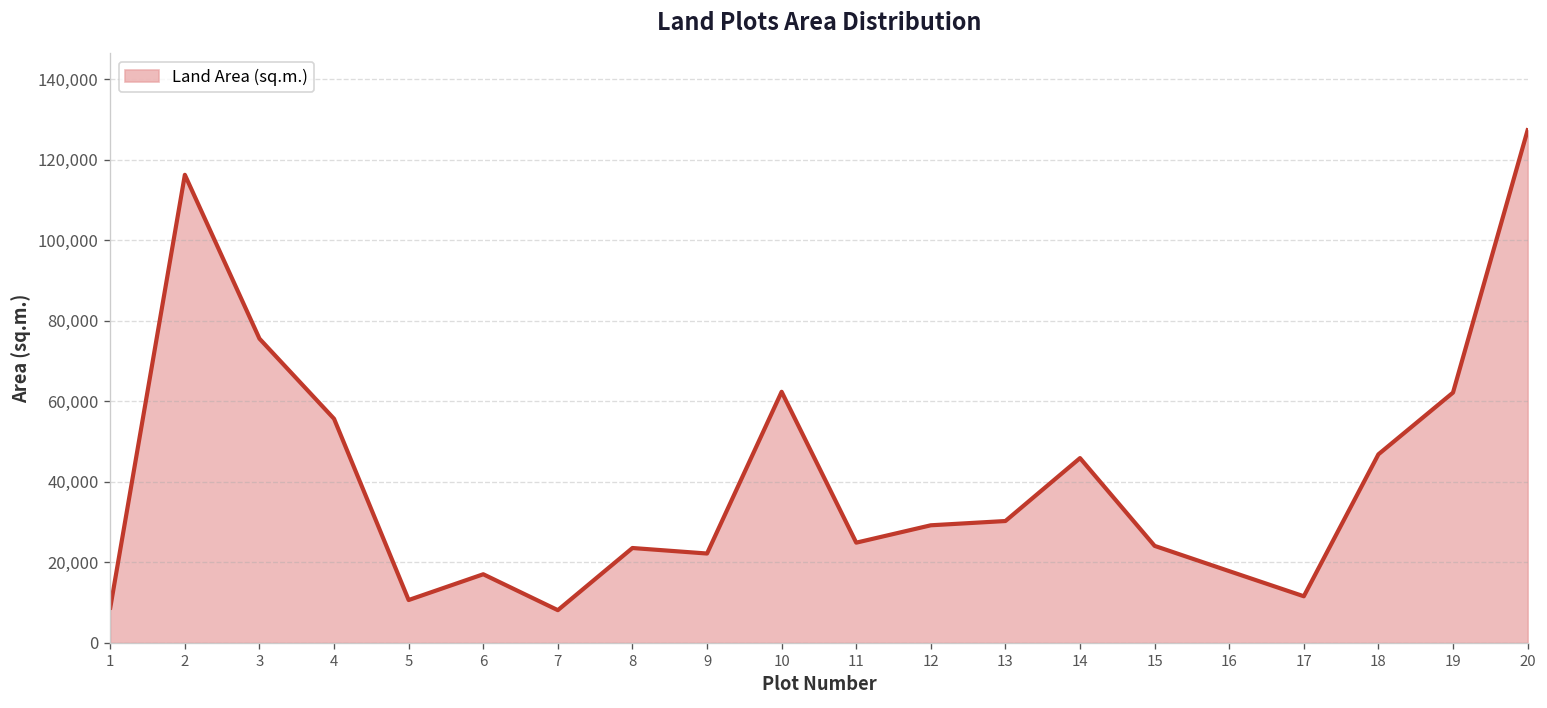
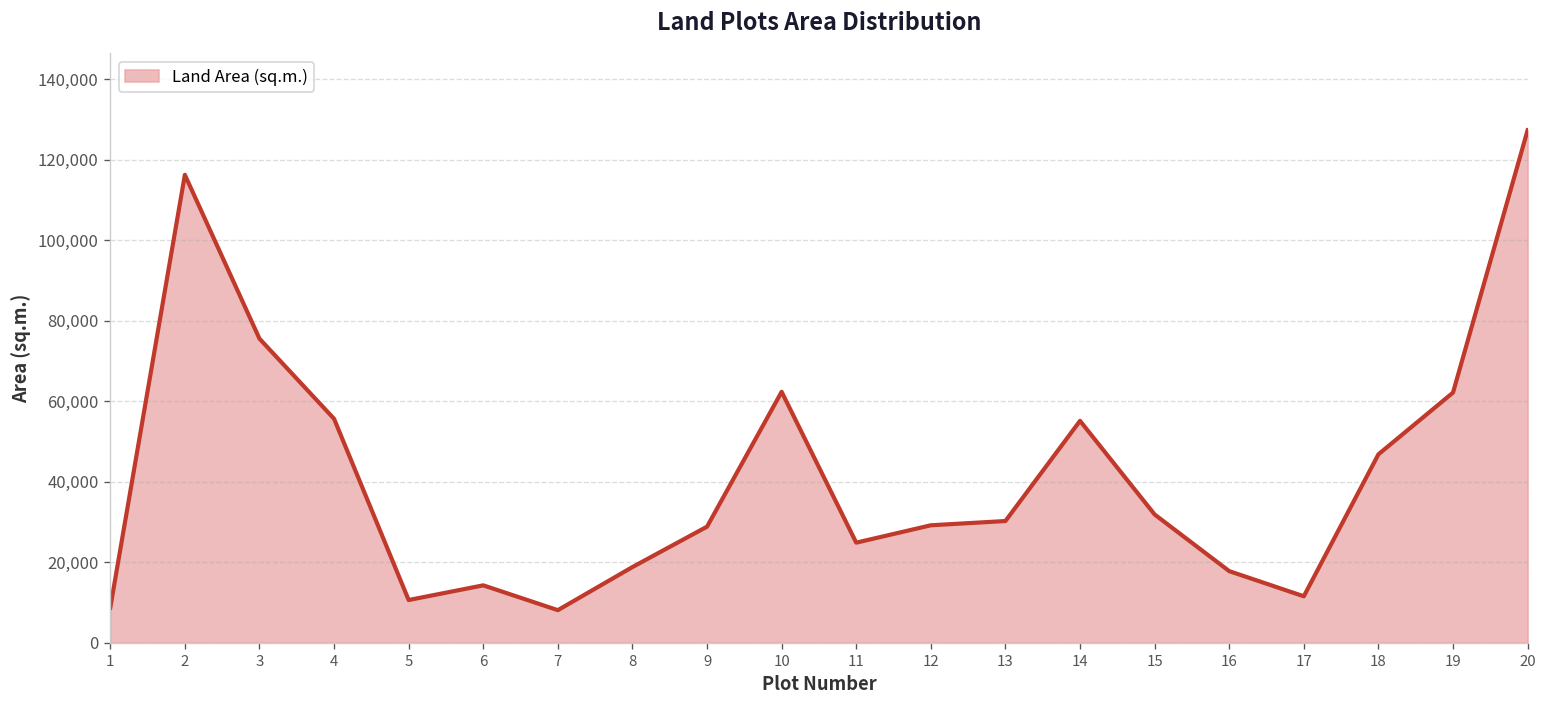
6: 17,000 -> 14,000
8: 24,000 -> 19,000
9: 22,000 -> 29,000
14: 46,000 -> 55,000
15: 24,000 -> 32,000
